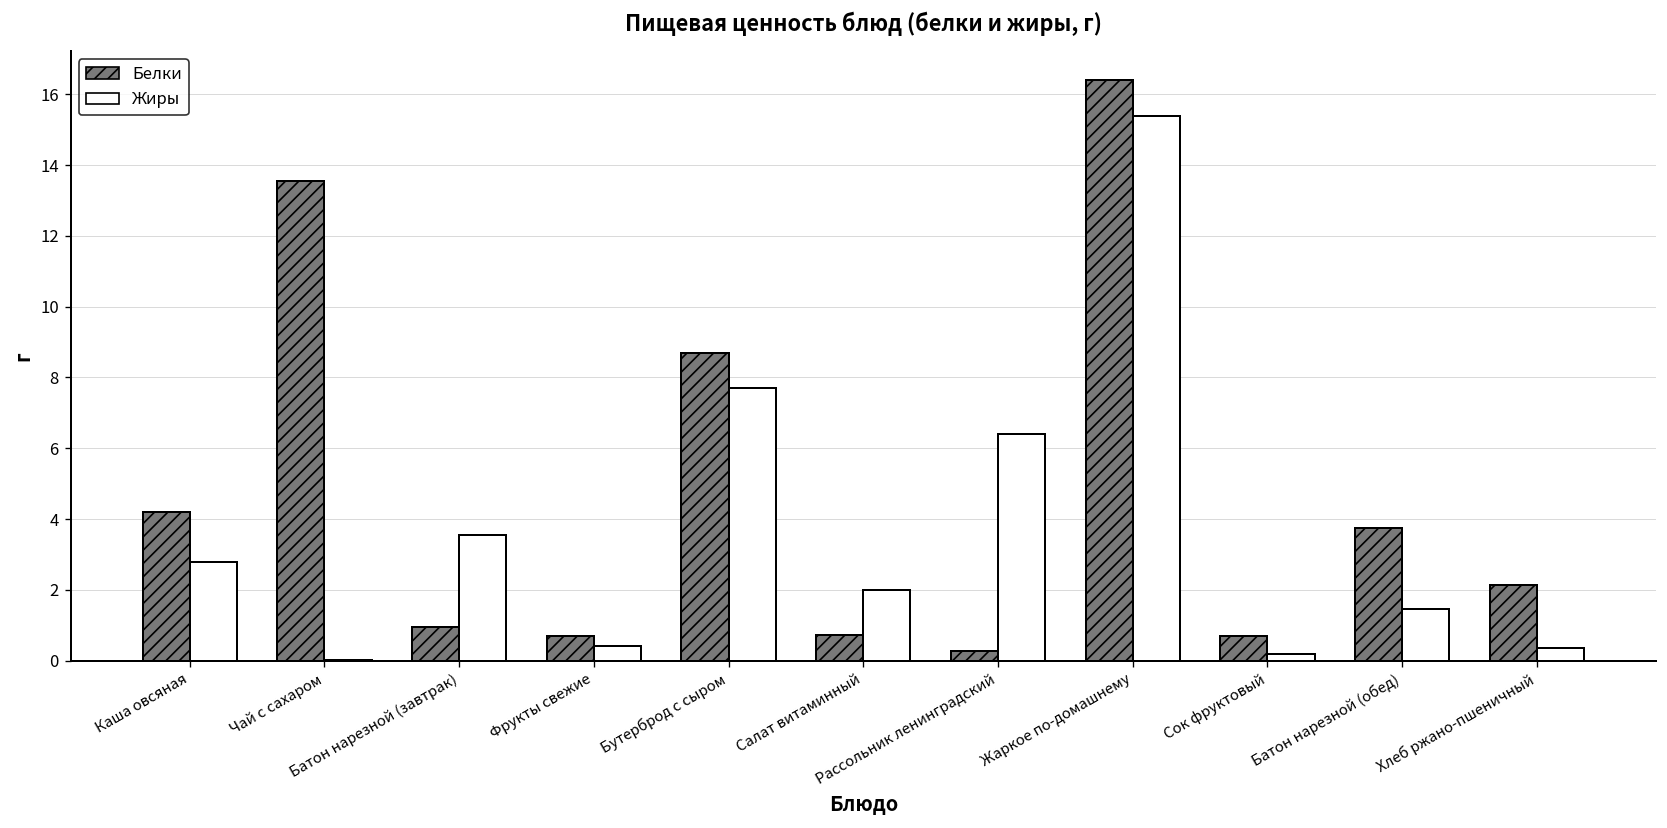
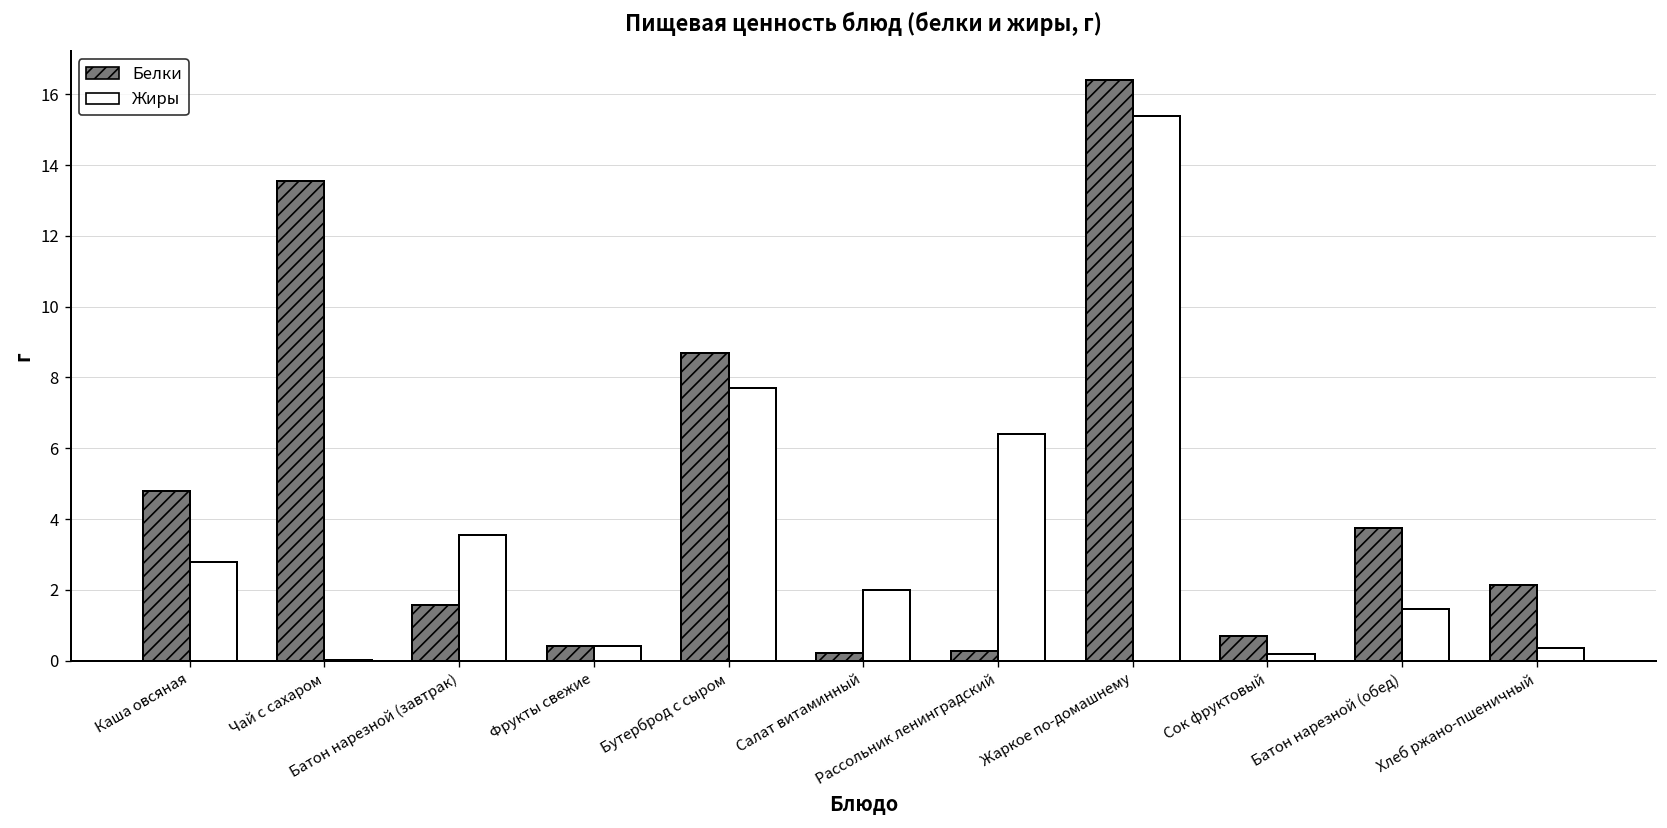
Белки, Каша овсяная: 4.2 -> 4.8
Белки, Батон нарезной (завтрак): 0.9 -> 1.6
Белки, Фрукты свежие: 0.7 -> 0.4
Белки, Салат витаминный: 0.7 -> 0.2
